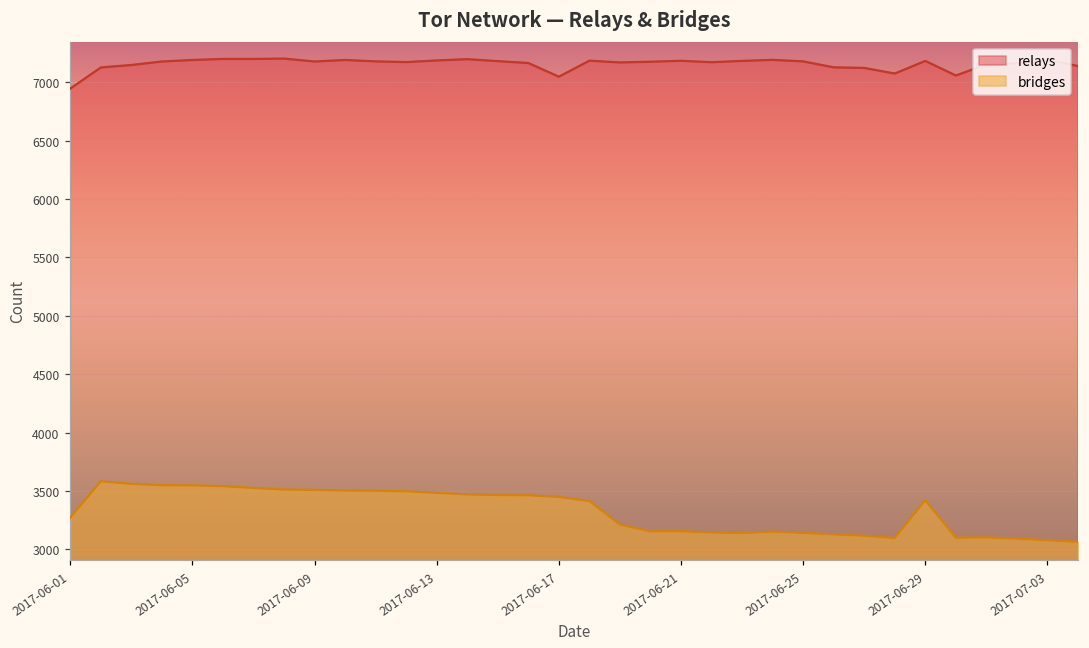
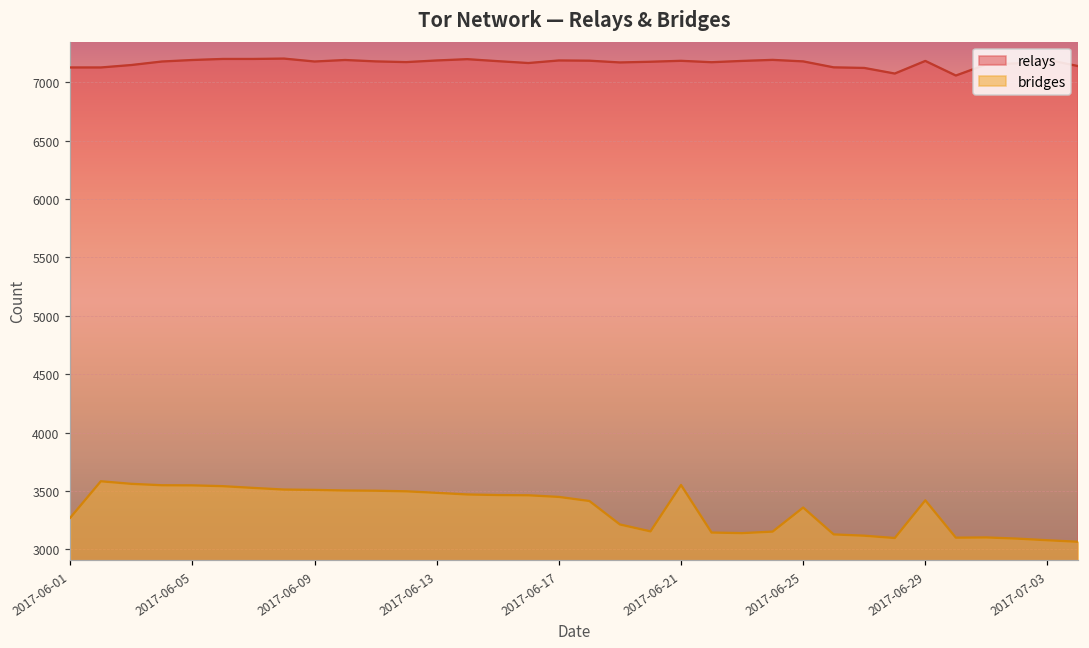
relays, 2017-06-01: 6950 -> 7130
relays, 2017-06-17: 7050 -> 7190
bridges, 2017-06-21: 3160 -> 3550
bridges, 2017-06-25: 3140 -> 3360
